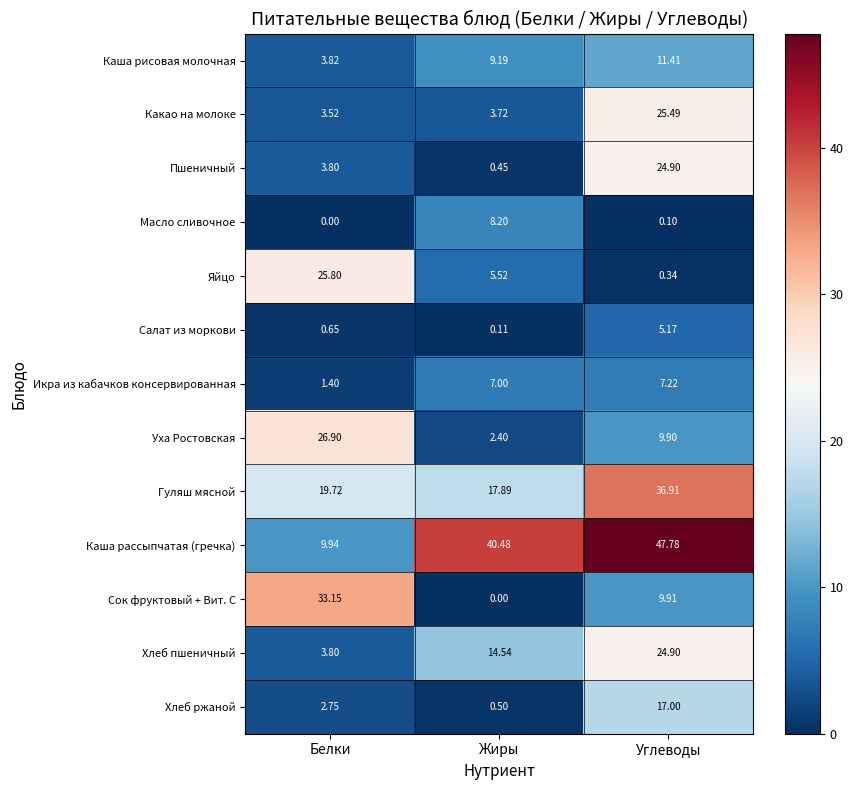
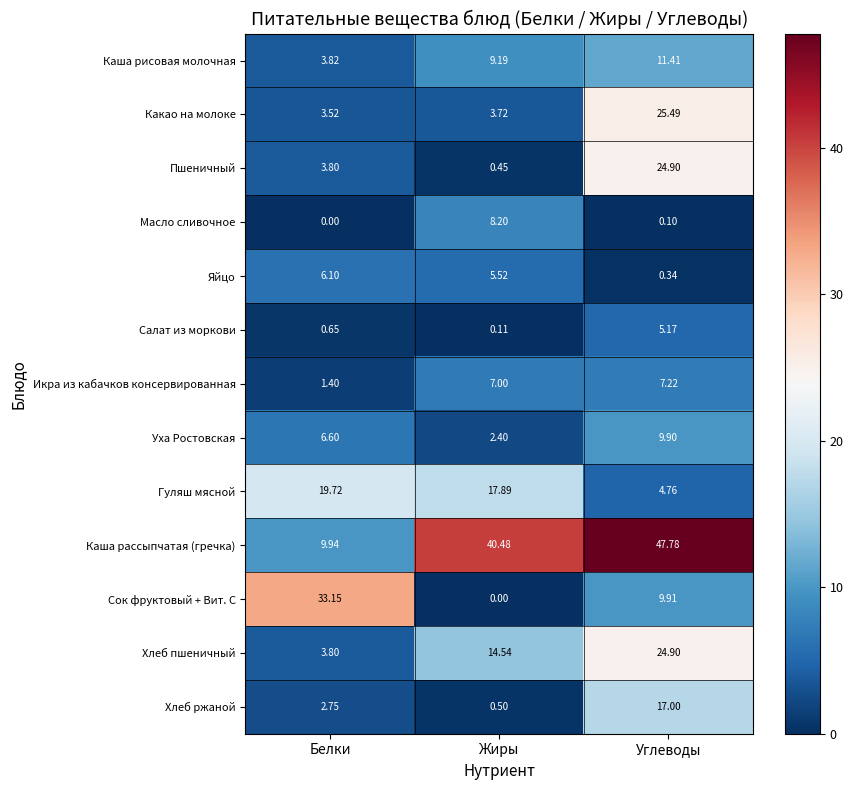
Яйцо, Белки: 25.80 -> 6.10
Уха Ростовская, Белки: 26.90 -> 6.60
Гуляш мясной, Углеводы: 36.91 -> 4.76
